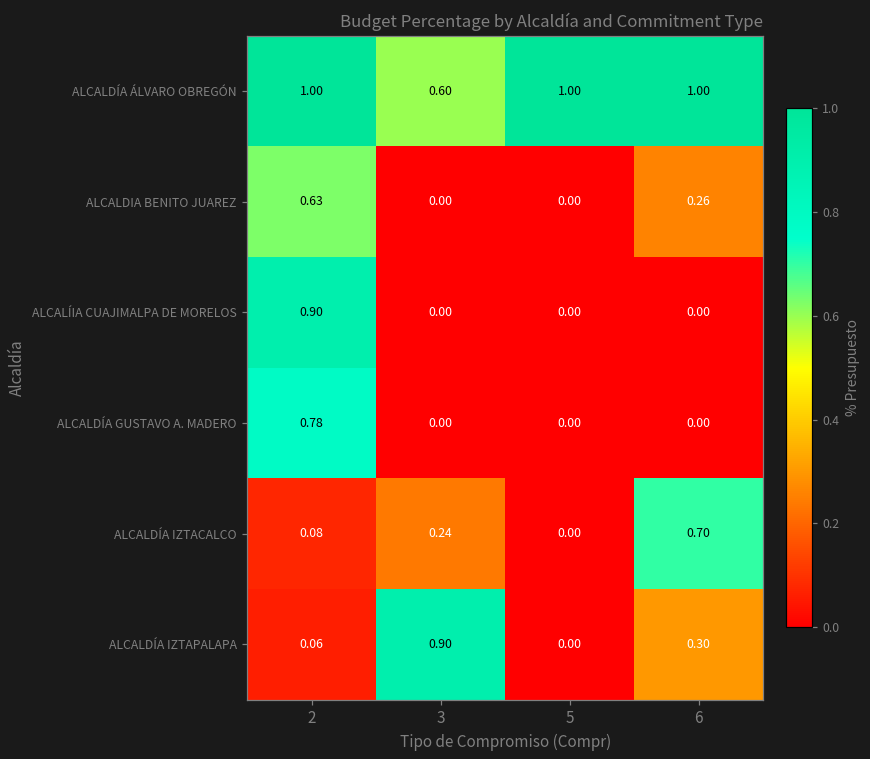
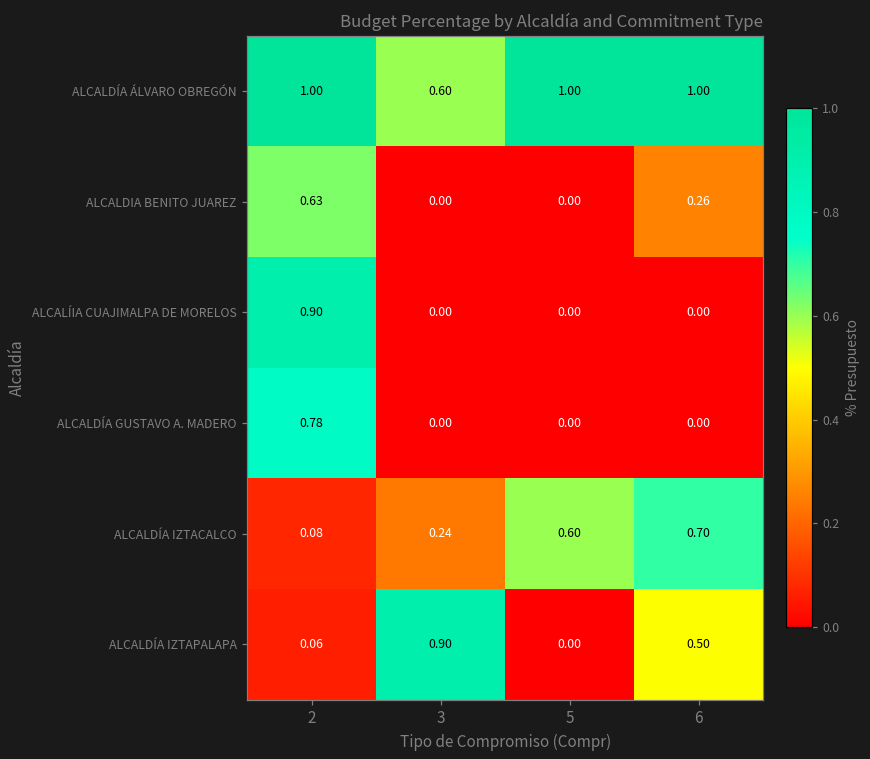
ALCALDÍA IZTACALCO, 5: 0.00 -> 0.60
ALCALDÍA IZTAPALAPA, 6: 0.30 -> 0.50
